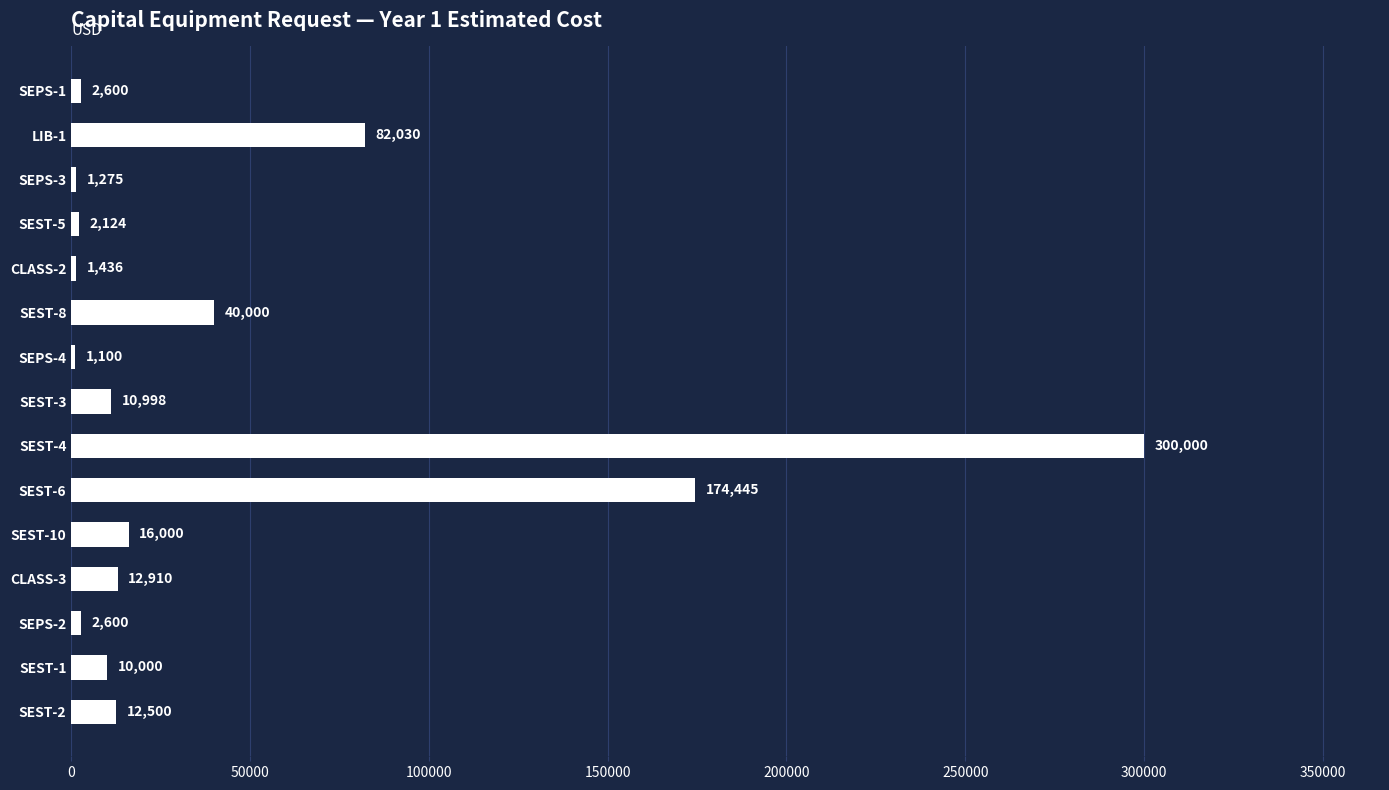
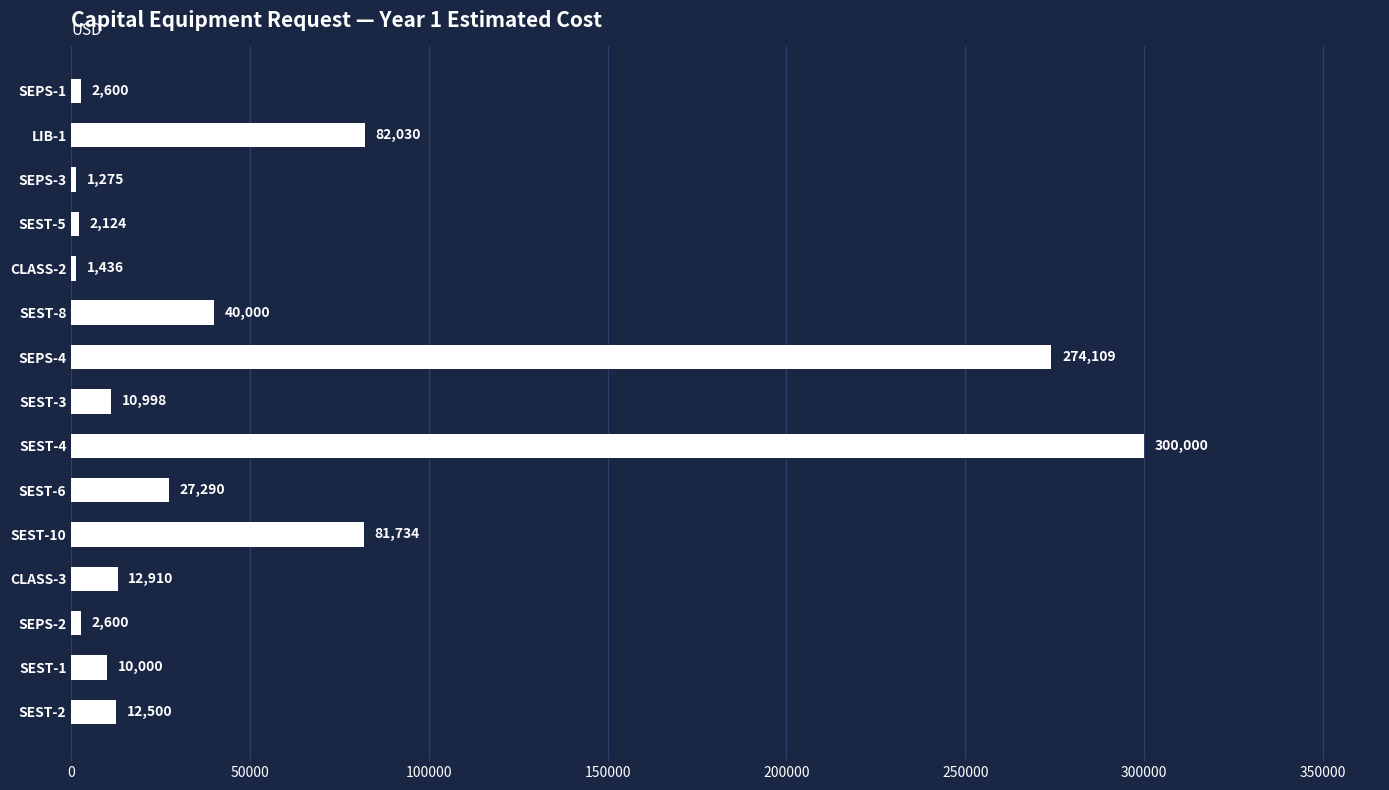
SEPS-4: 1,100 -> 274,109
SEST-6: 174,445 -> 27,290
SEST-10: 16,000 -> 81,734
